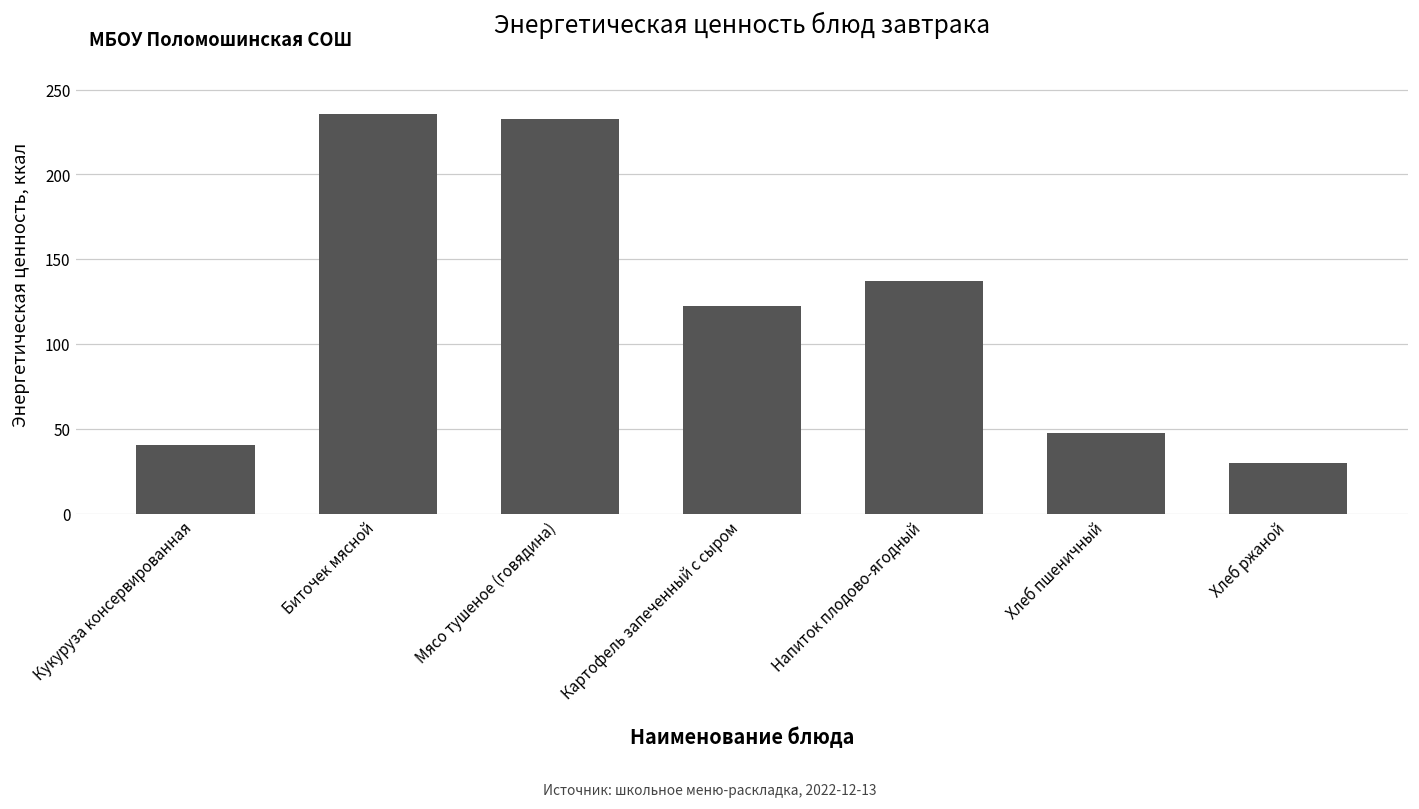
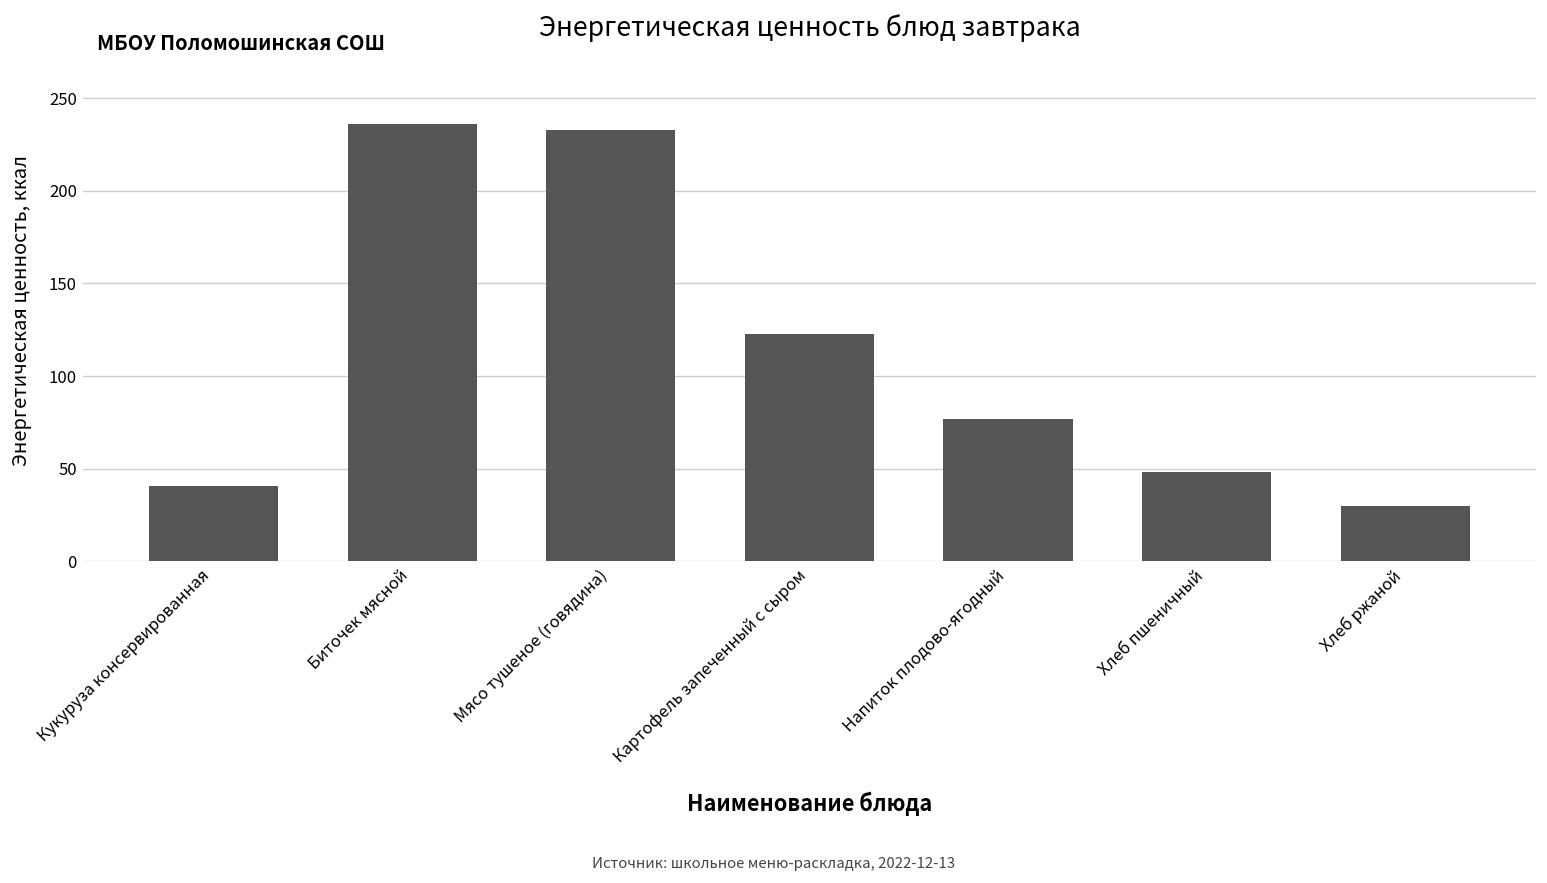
Напиток плодово-ягодный: 137 -> 77
